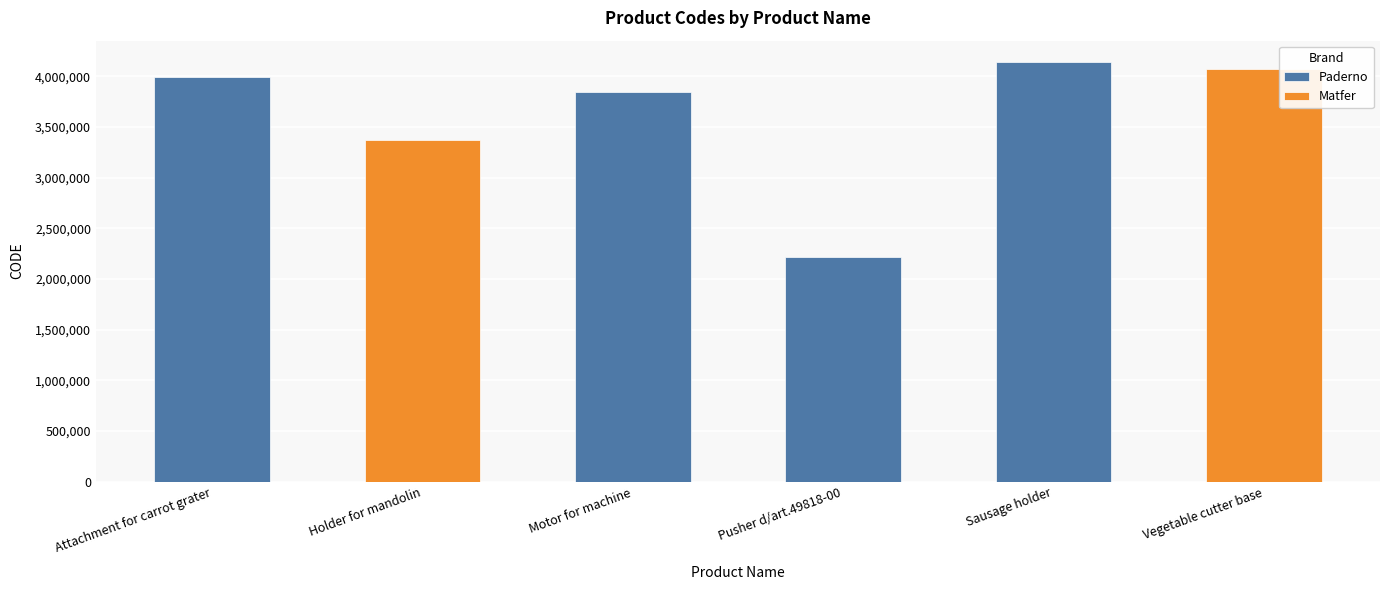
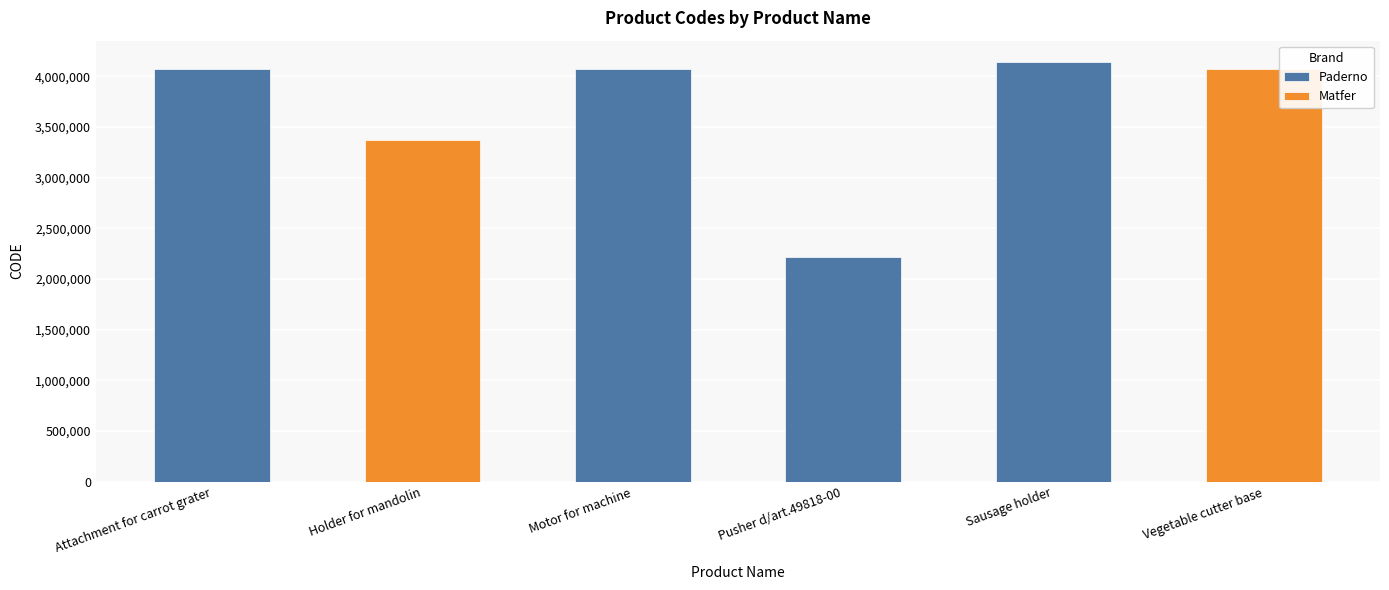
Attachment for carrot grater: 3,990,000 -> 4,070,000
Motor for machine: 3,840,000 -> 4,070,000
